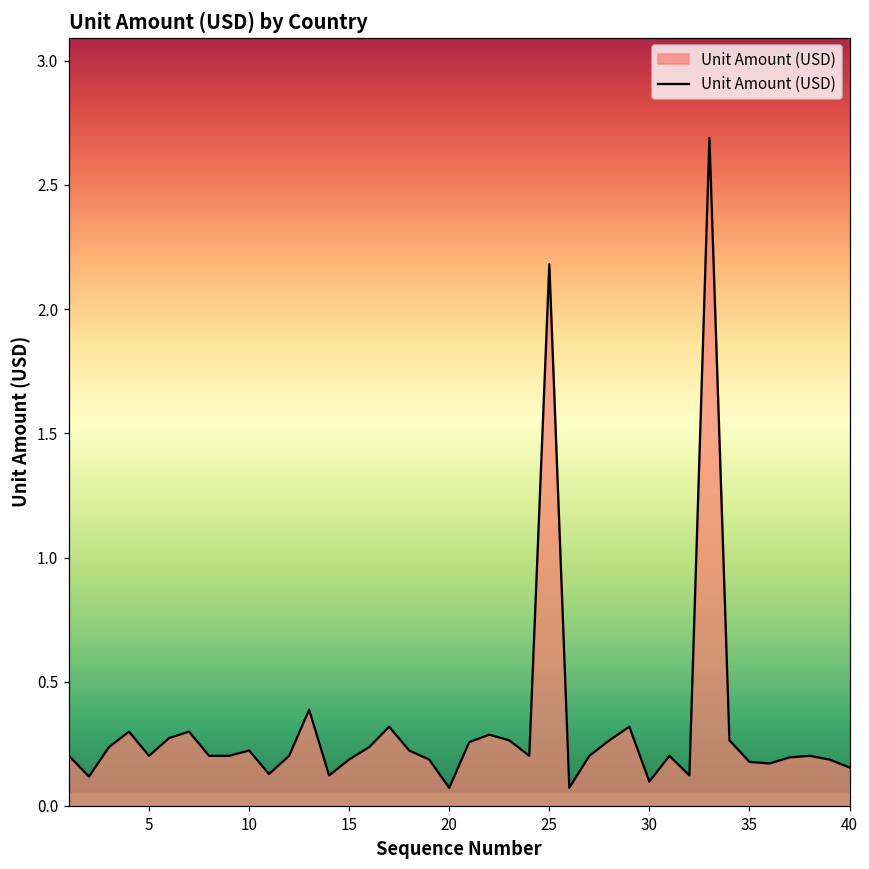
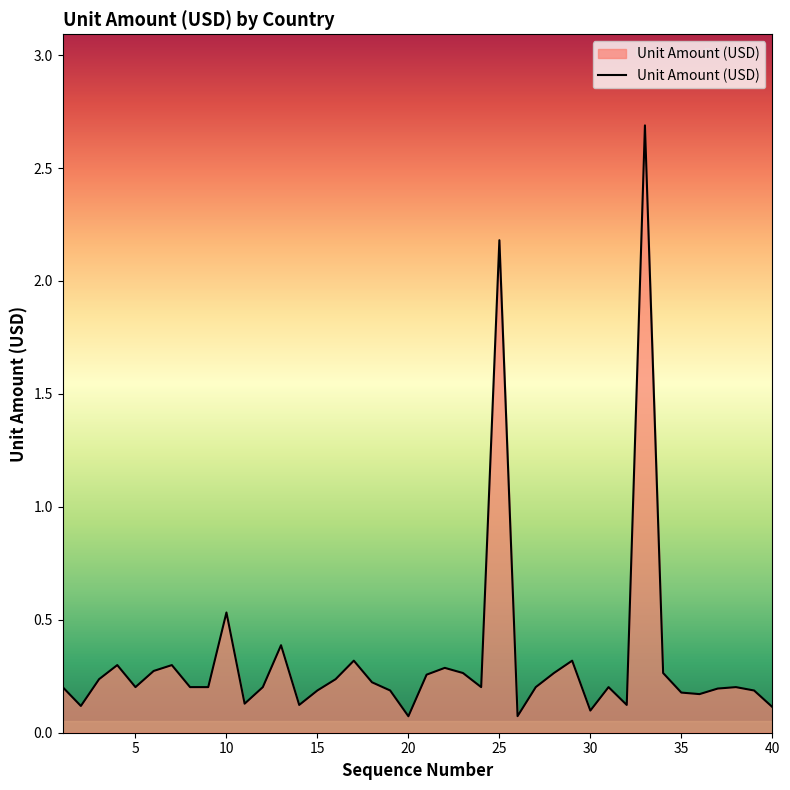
10: 0.22 -> 0.53
40: 0.16 -> 0.11
